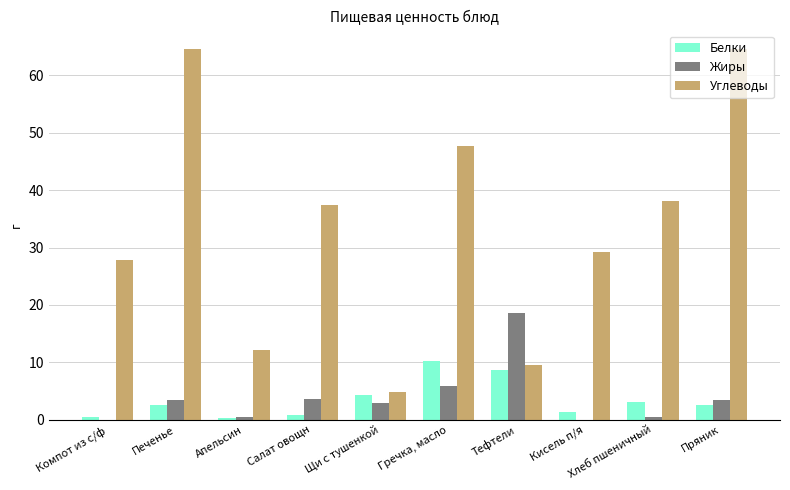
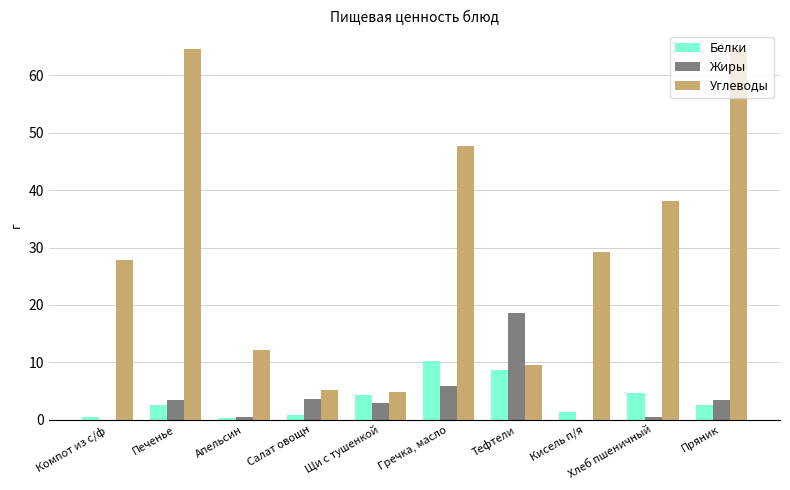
Углеводы, Салат овощн: 37 -> 5
Белки, Хлеб пшеничный: 3 -> 5
